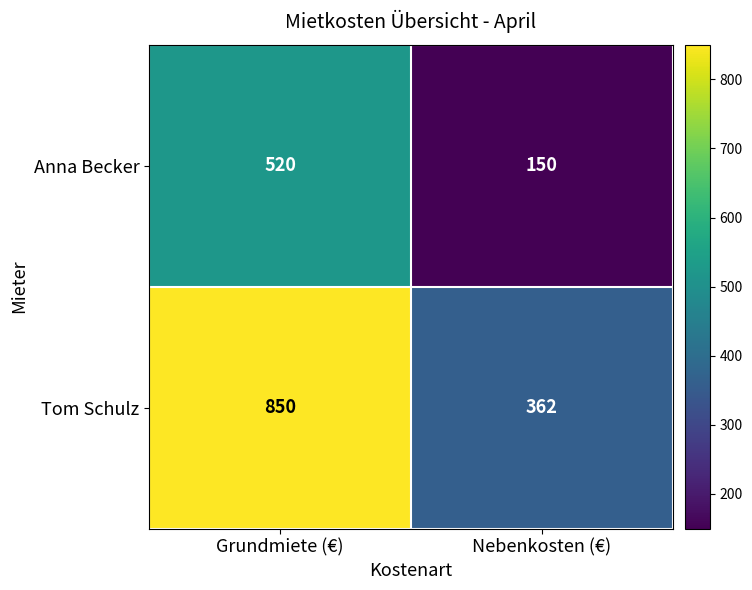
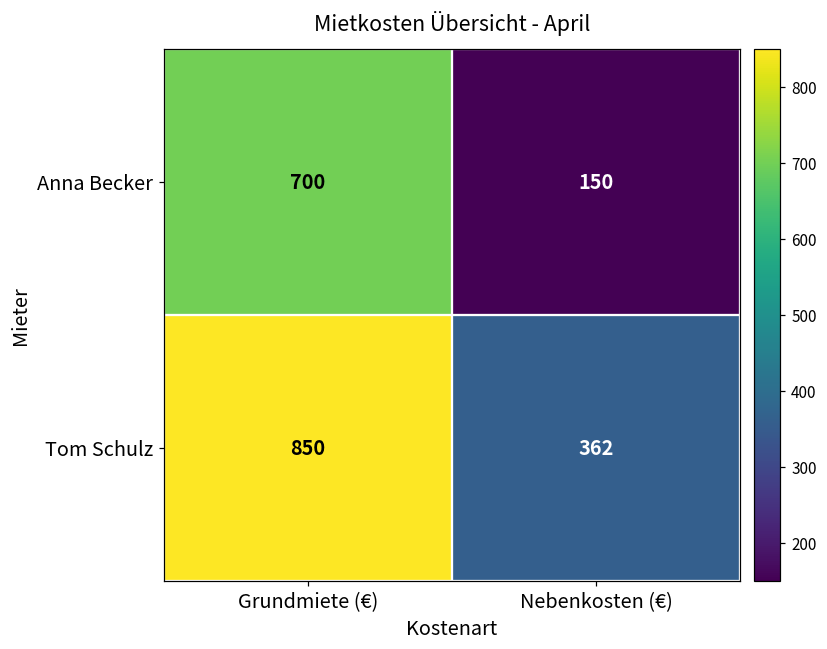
Anna Becker, Grundmiete (€): 520 -> 700
